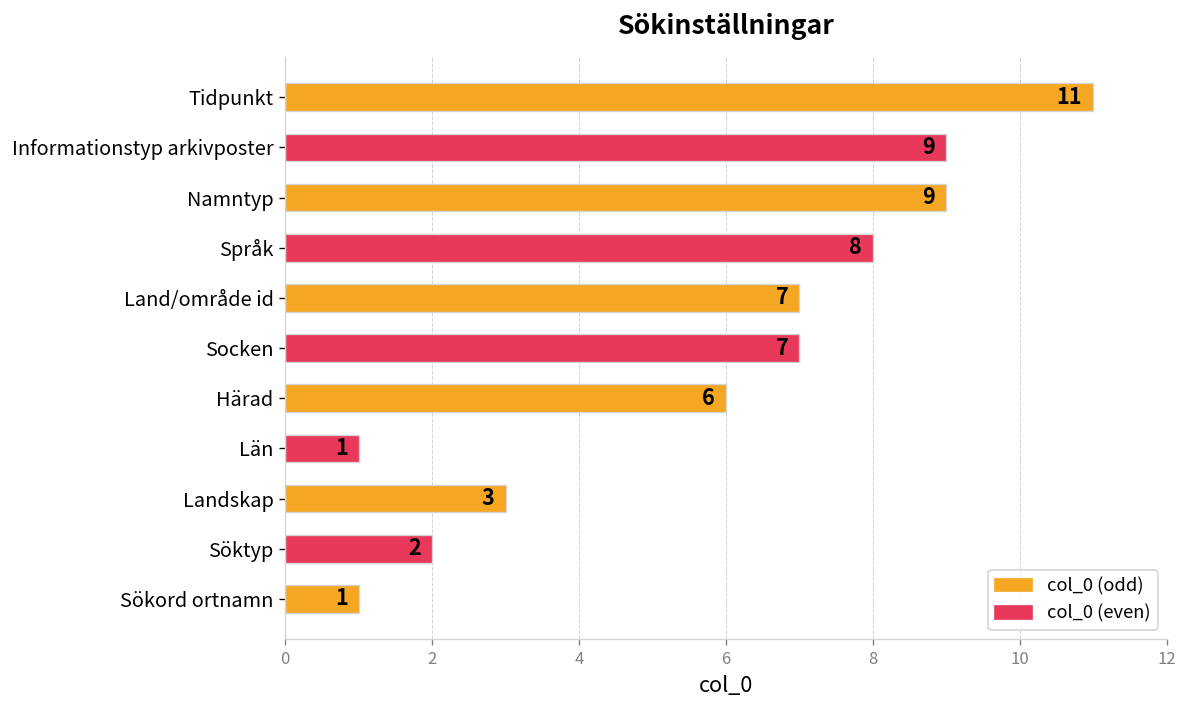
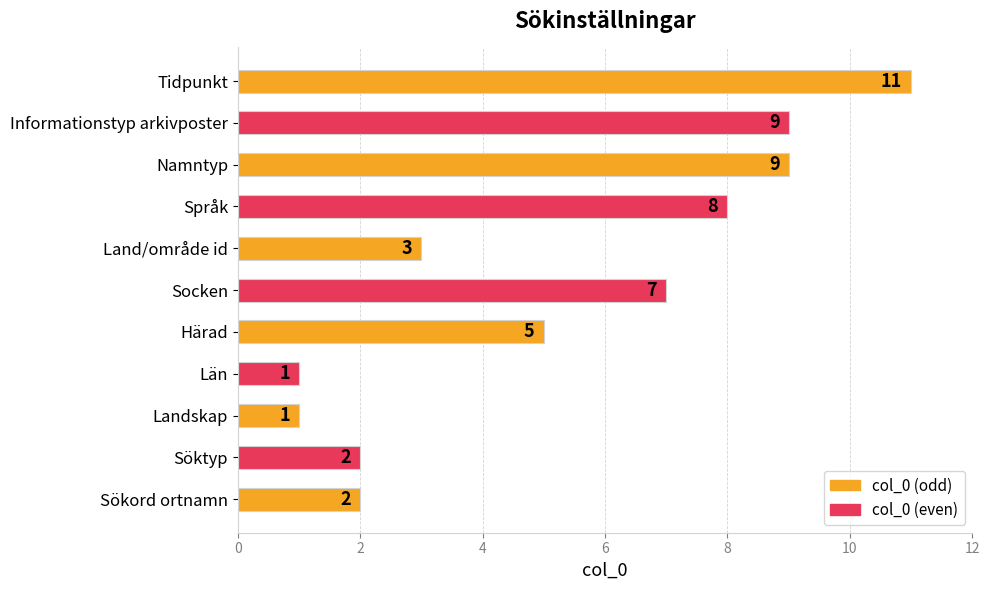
Land/område id: 7 -> 3
Härad: 6 -> 5
Landskap: 3 -> 1
Sökord ortnamn: 1 -> 2
